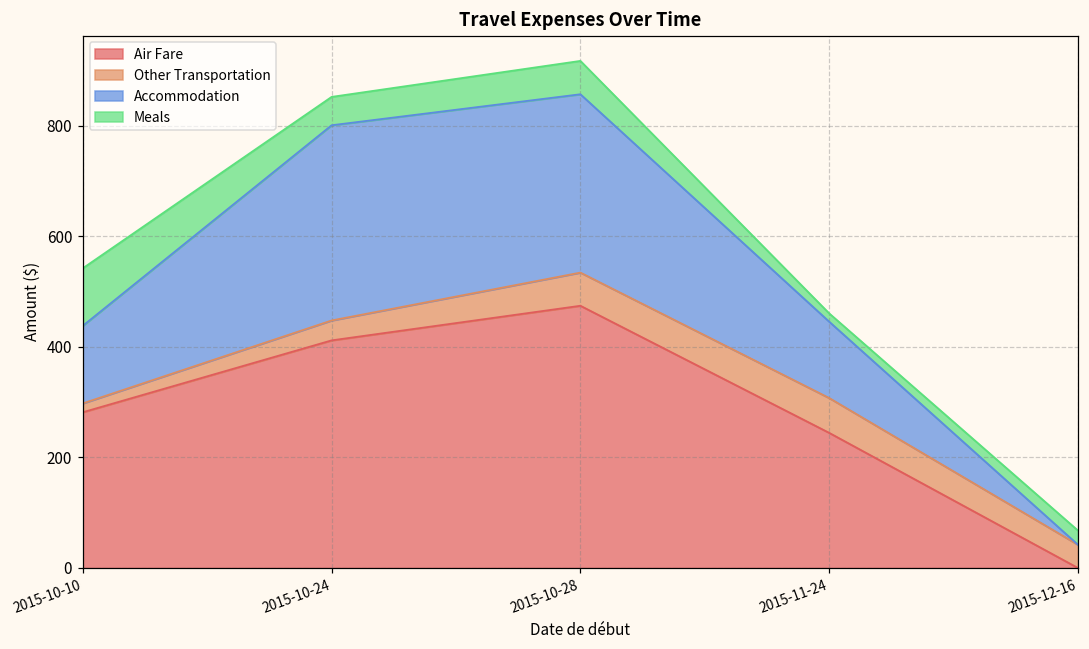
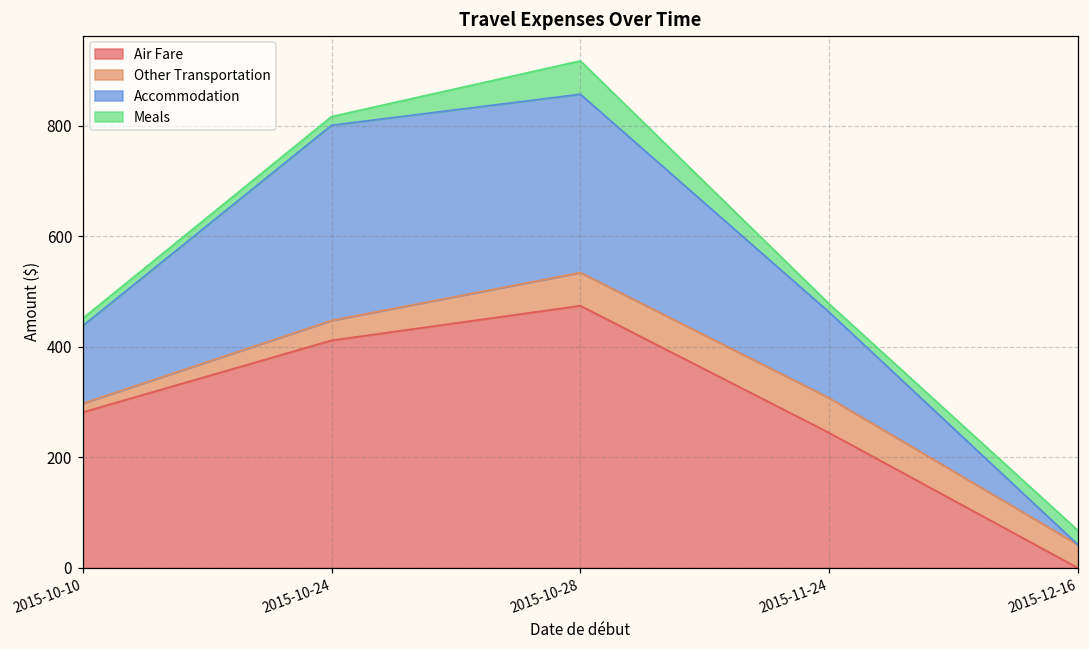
Meals, 2015-10-10: 100 -> 10
Meals, 2015-10-24: 50 -> 20
Accommodation, 2015-11-24: 140 -> 160
